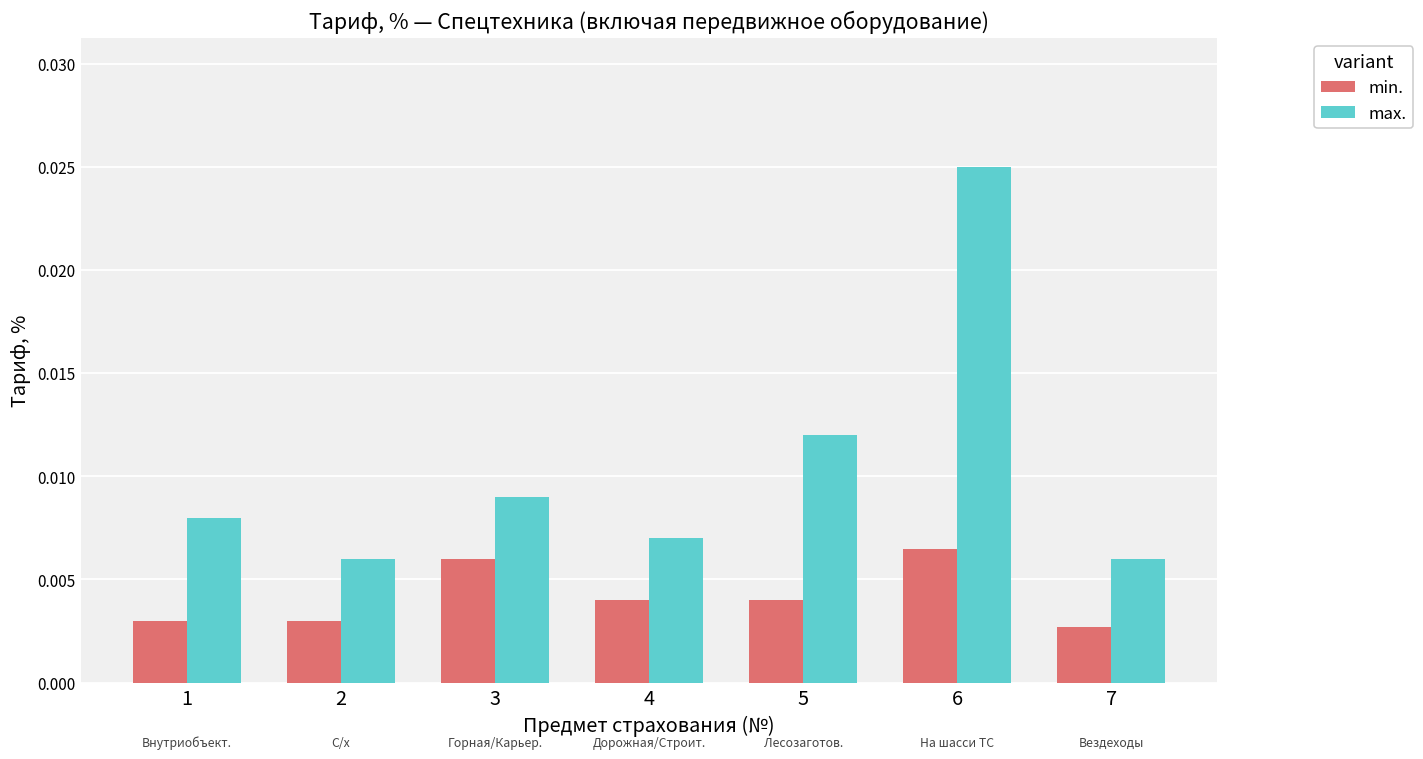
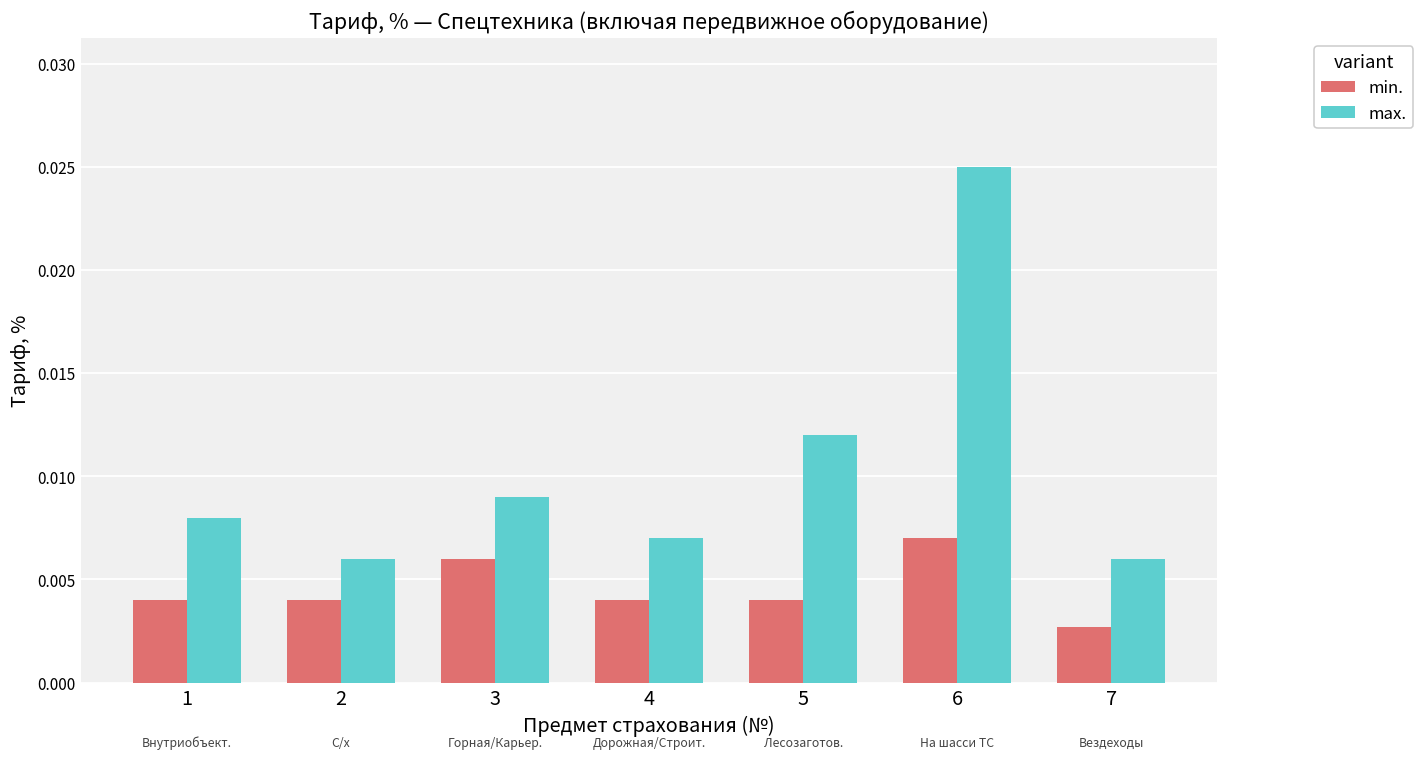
min., 1: 0.003 -> 0.004
min., 2: 0.003 -> 0.004
min., 6: 0.0065 -> 0.0070
